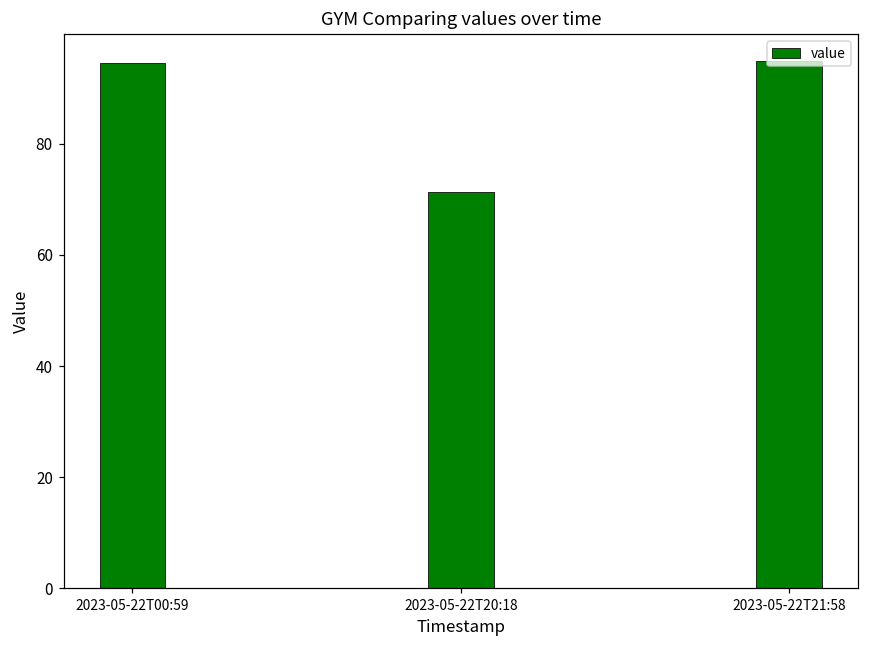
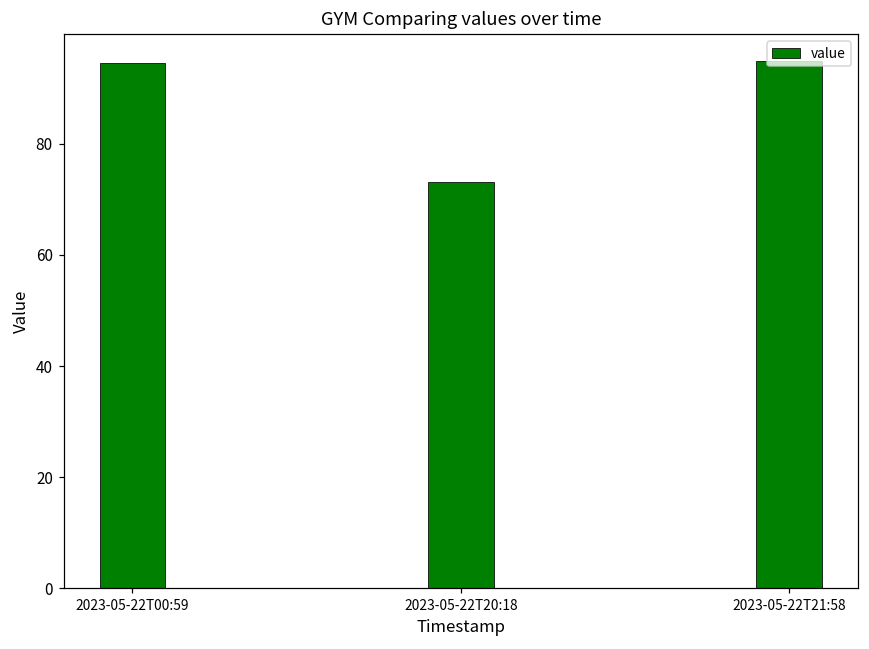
2023-05-22T20:18: 71 -> 73
